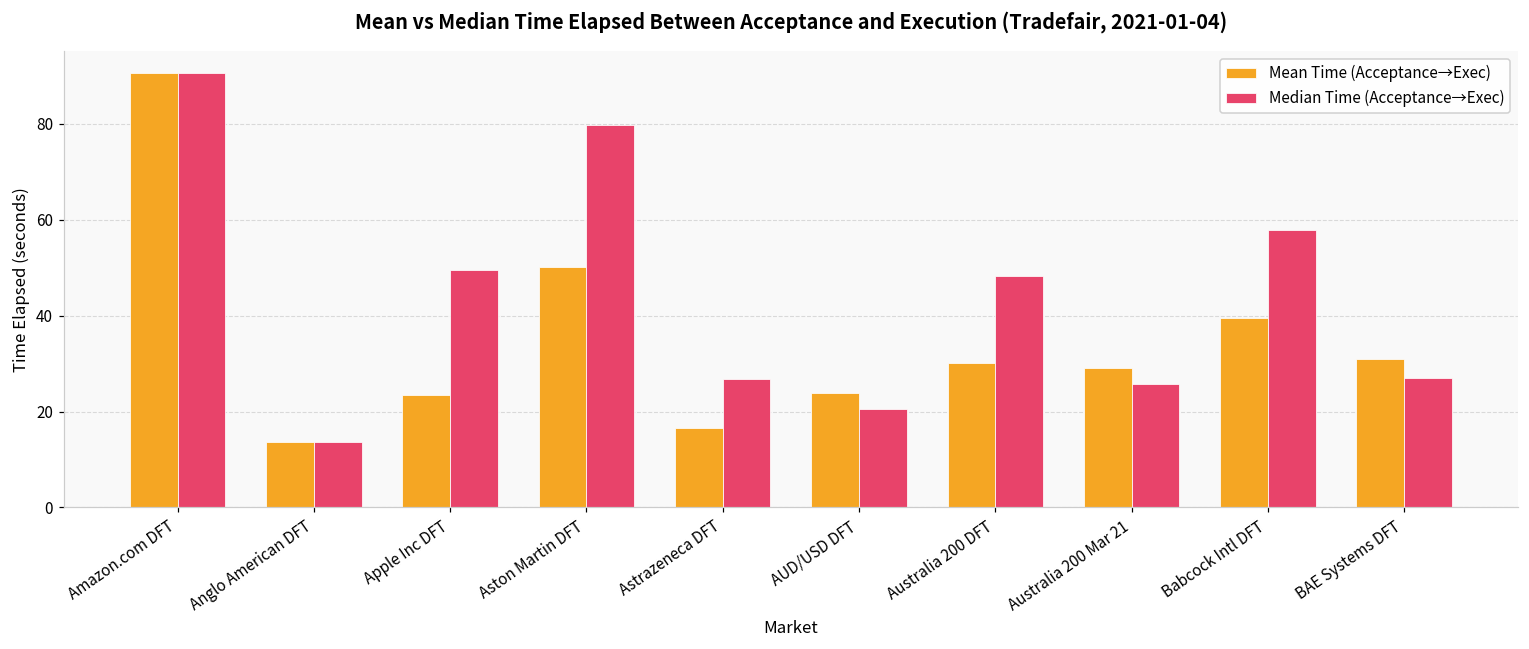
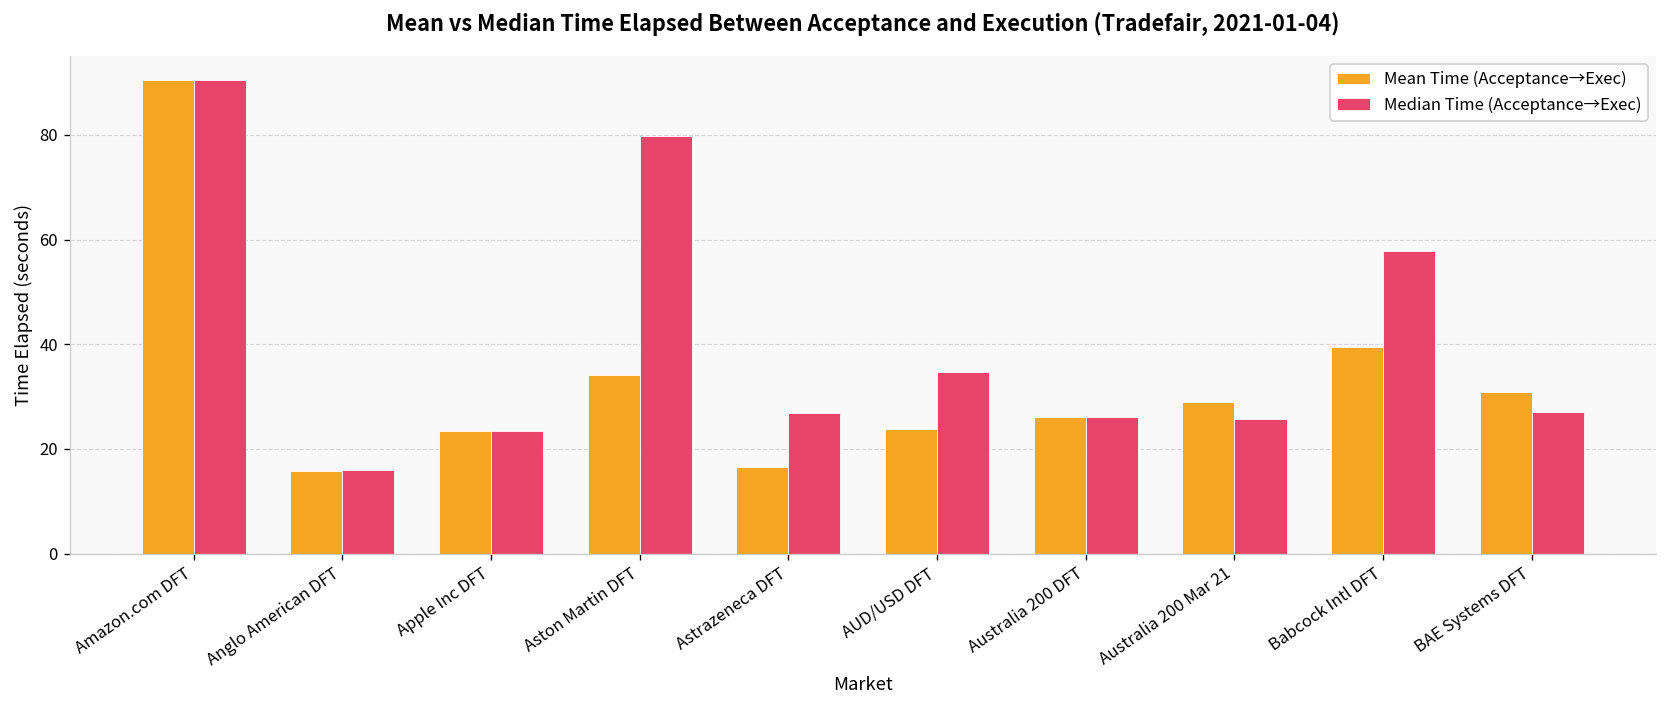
Mean Time (Acceptance→Exec), Anglo American DFT: 14 -> 16
Median Time (Acceptance→Exec), Anglo American DFT: 14 -> 16
Median Time (Acceptance→Exec), Apple Inc DFT: 50 -> 24
Mean Time (Acceptance→Exec), Aston Martin DFT: 50 -> 34
Median Time (Acceptance→Exec), AUD/USD DFT: 21 -> 35
Mean Time (Acceptance→Exec), Australia 200 DFT: 30 -> 26
Median Time (Acceptance→Exec), Australia 200 DFT: 48 -> 26
